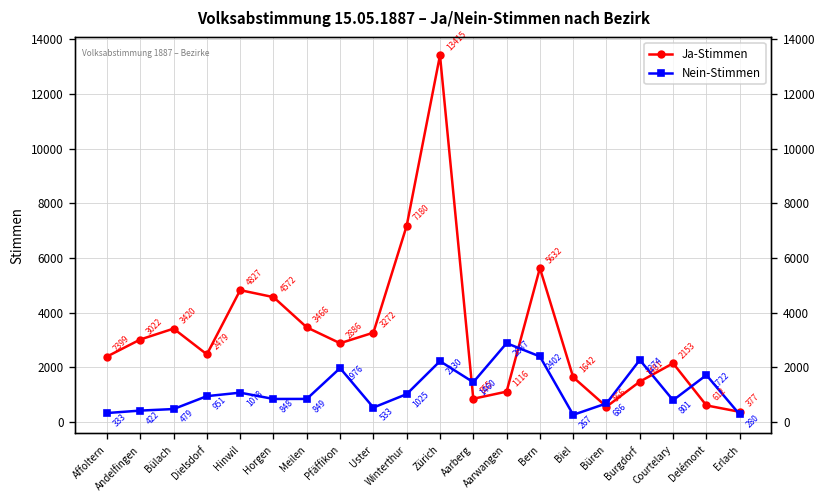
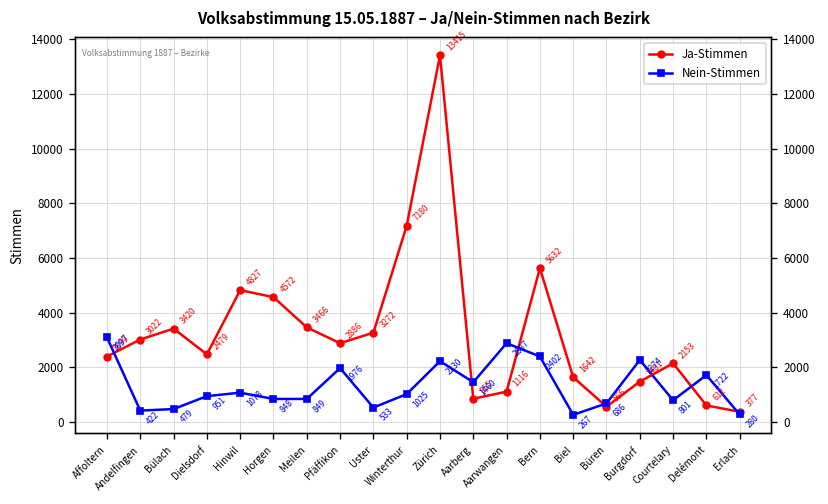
Nein-Stimmen, Affoltern: 333 -> 3097
